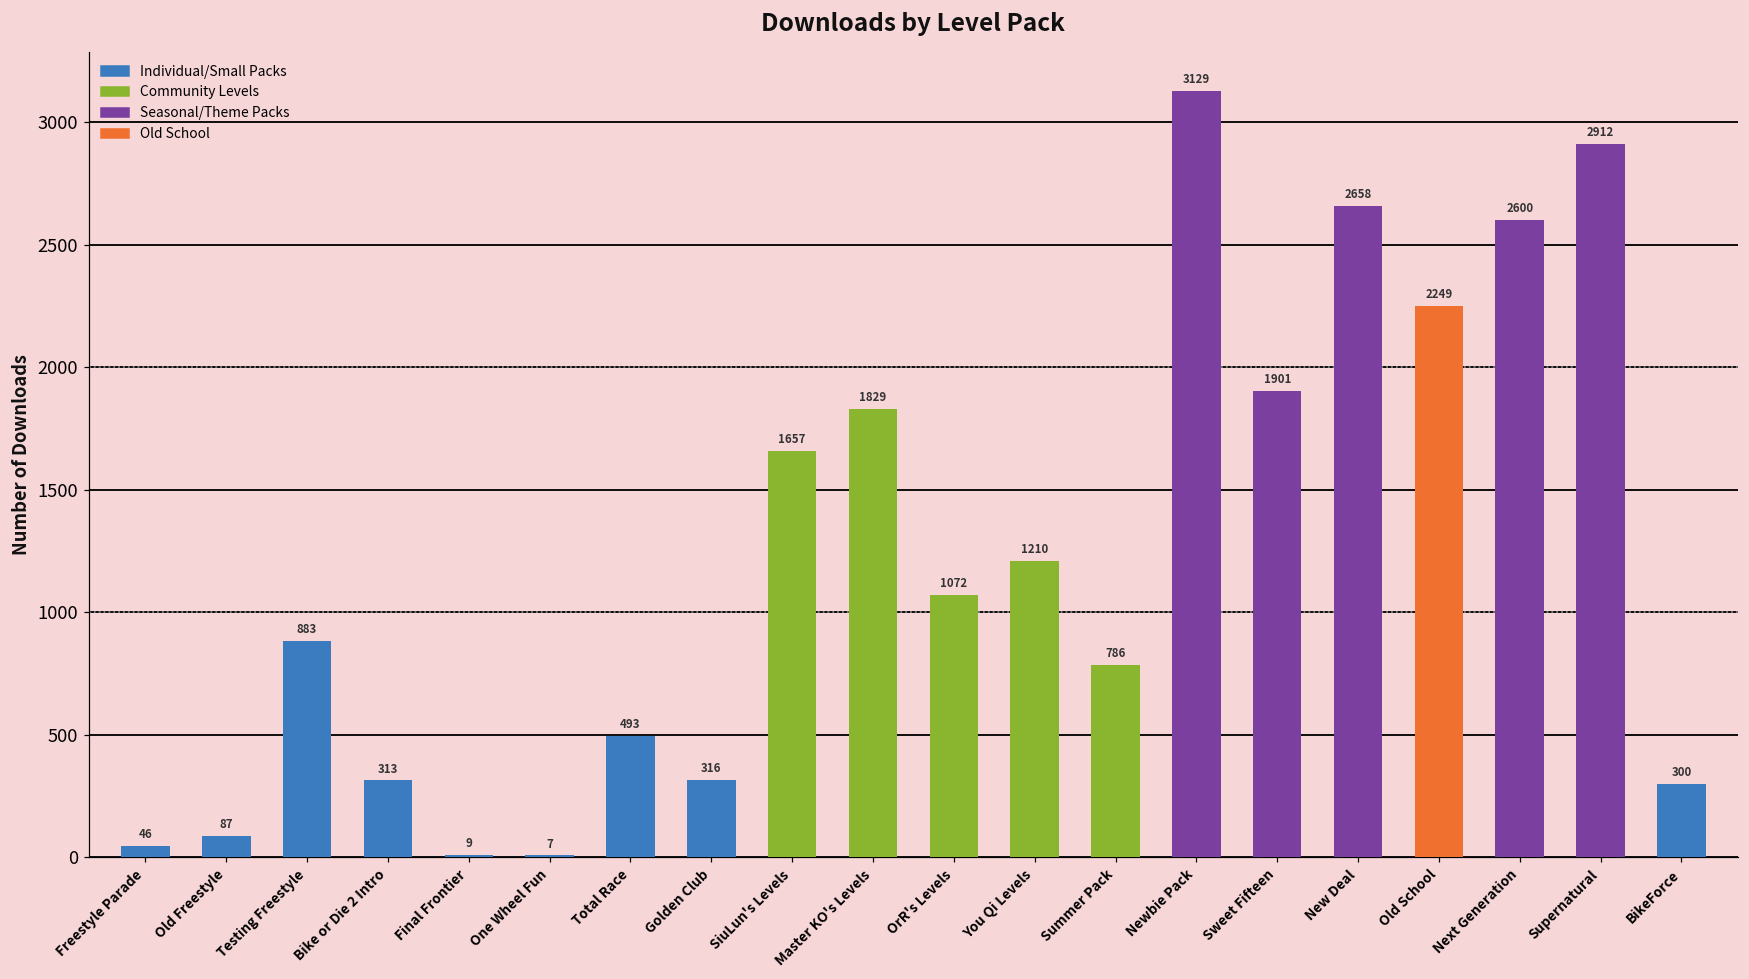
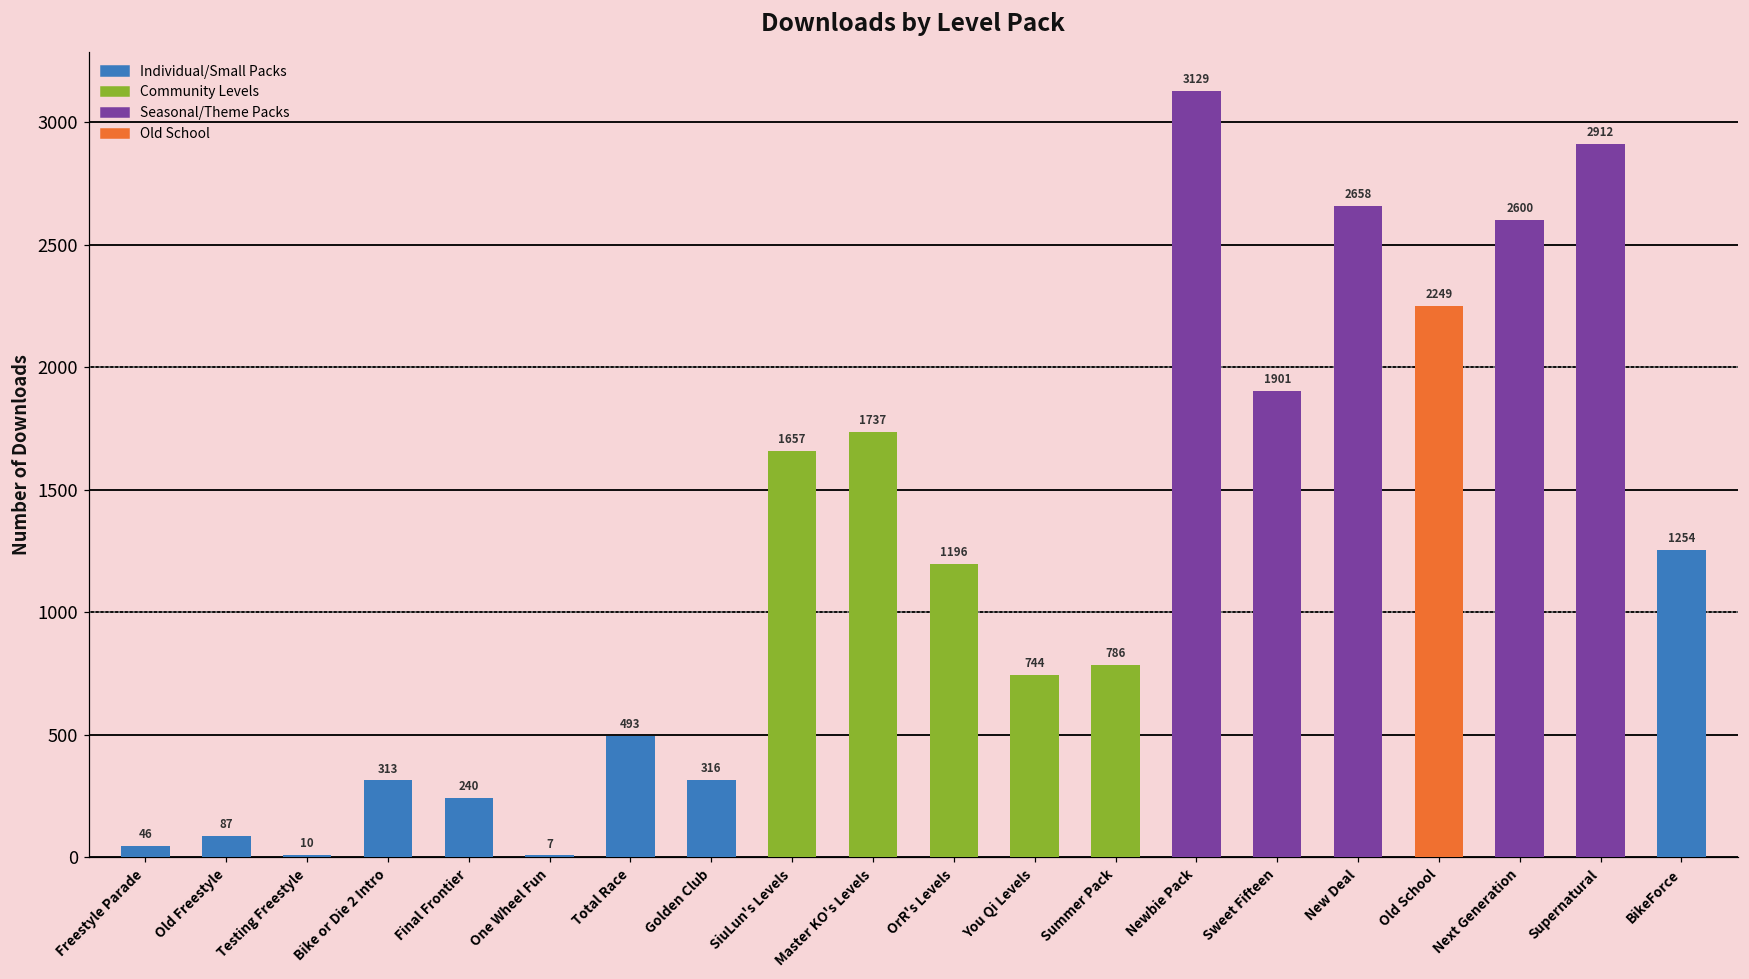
Testing Freestyle: 883 -> 10
Final Frontier: 9 -> 240
Master KO's Levels: 1829 -> 1737
OrR's Levels: 1072 -> 1196
You Qi Levels: 1210 -> 744
BikeForce: 300 -> 1254
